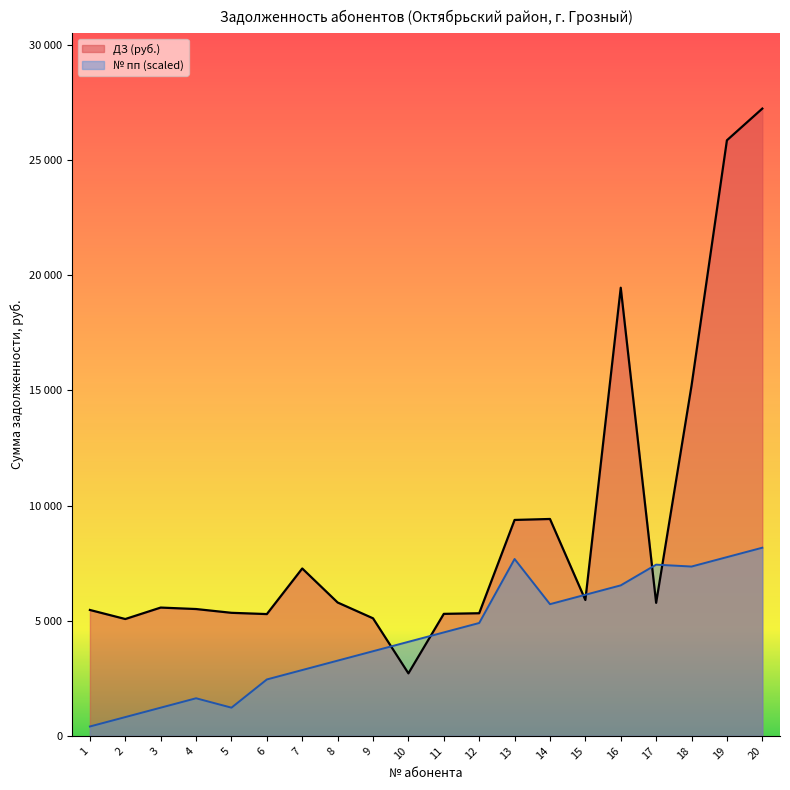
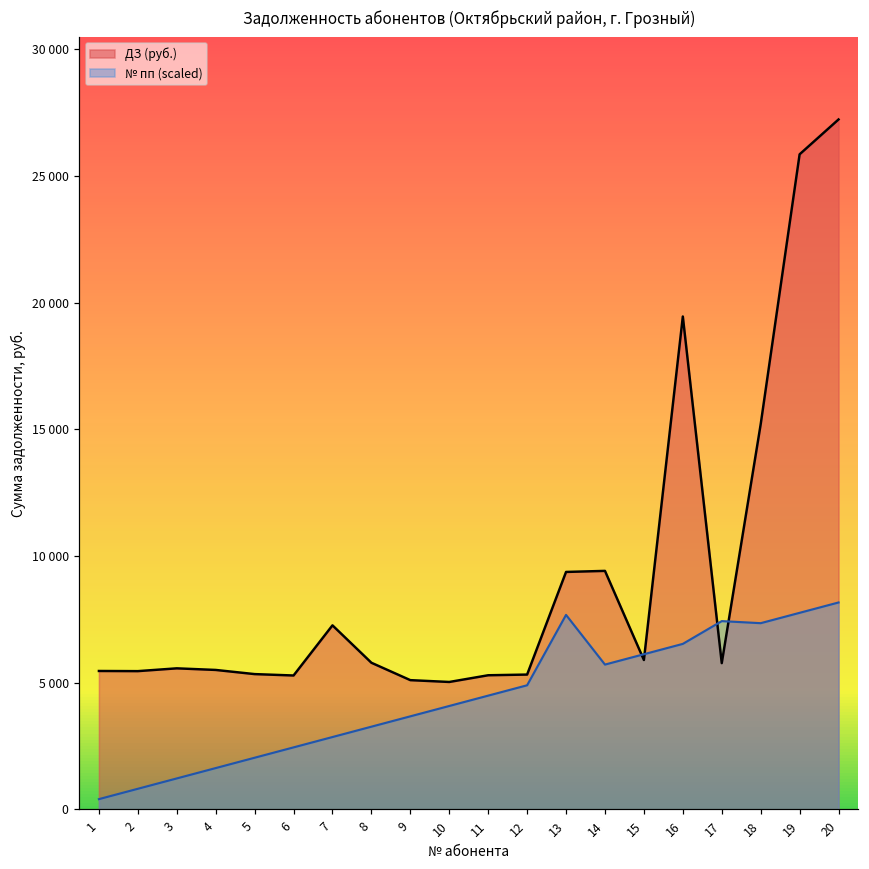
ДЗ (руб.), 2: 5100 -> 5500
№ пп (scaled), 5: 1200 -> 2000
ДЗ (руб.), 10: 2700 -> 5000
